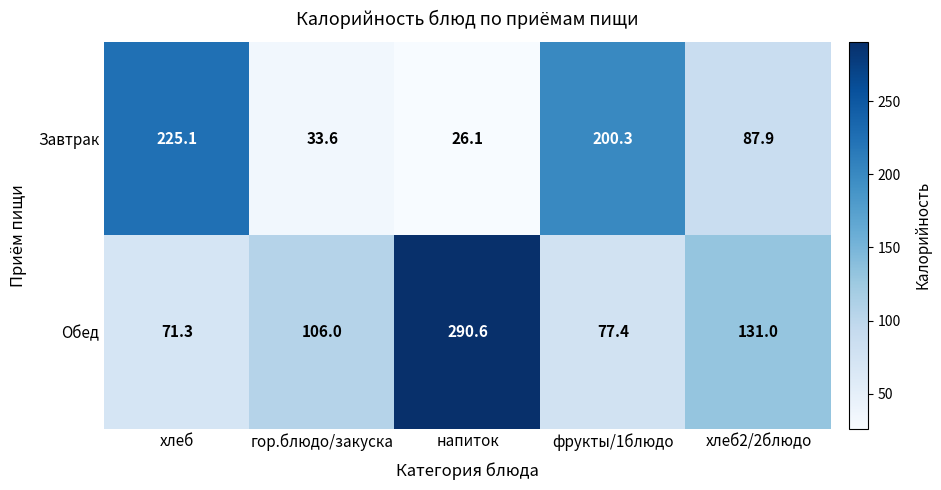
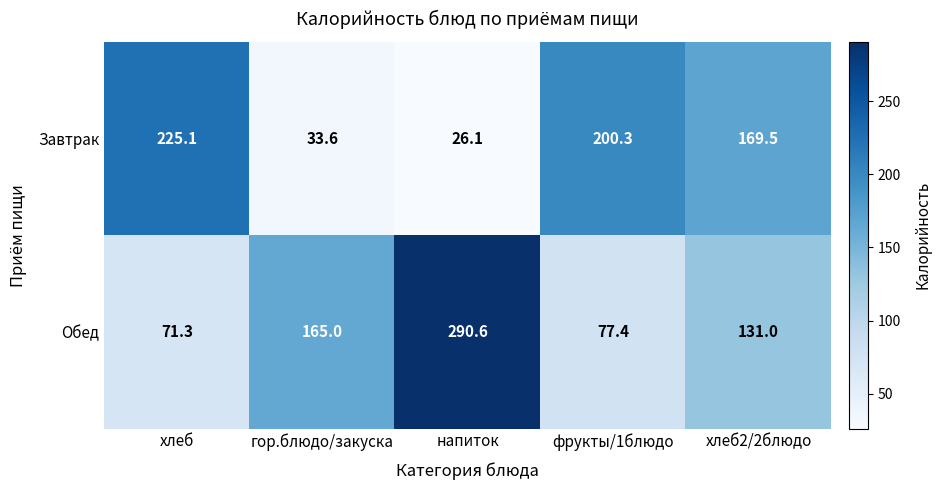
Завтрак, хлеб2/2блюдо: 87.9 -> 169.5
Обед, гор.блюдо/закуска: 106.0 -> 165.0
